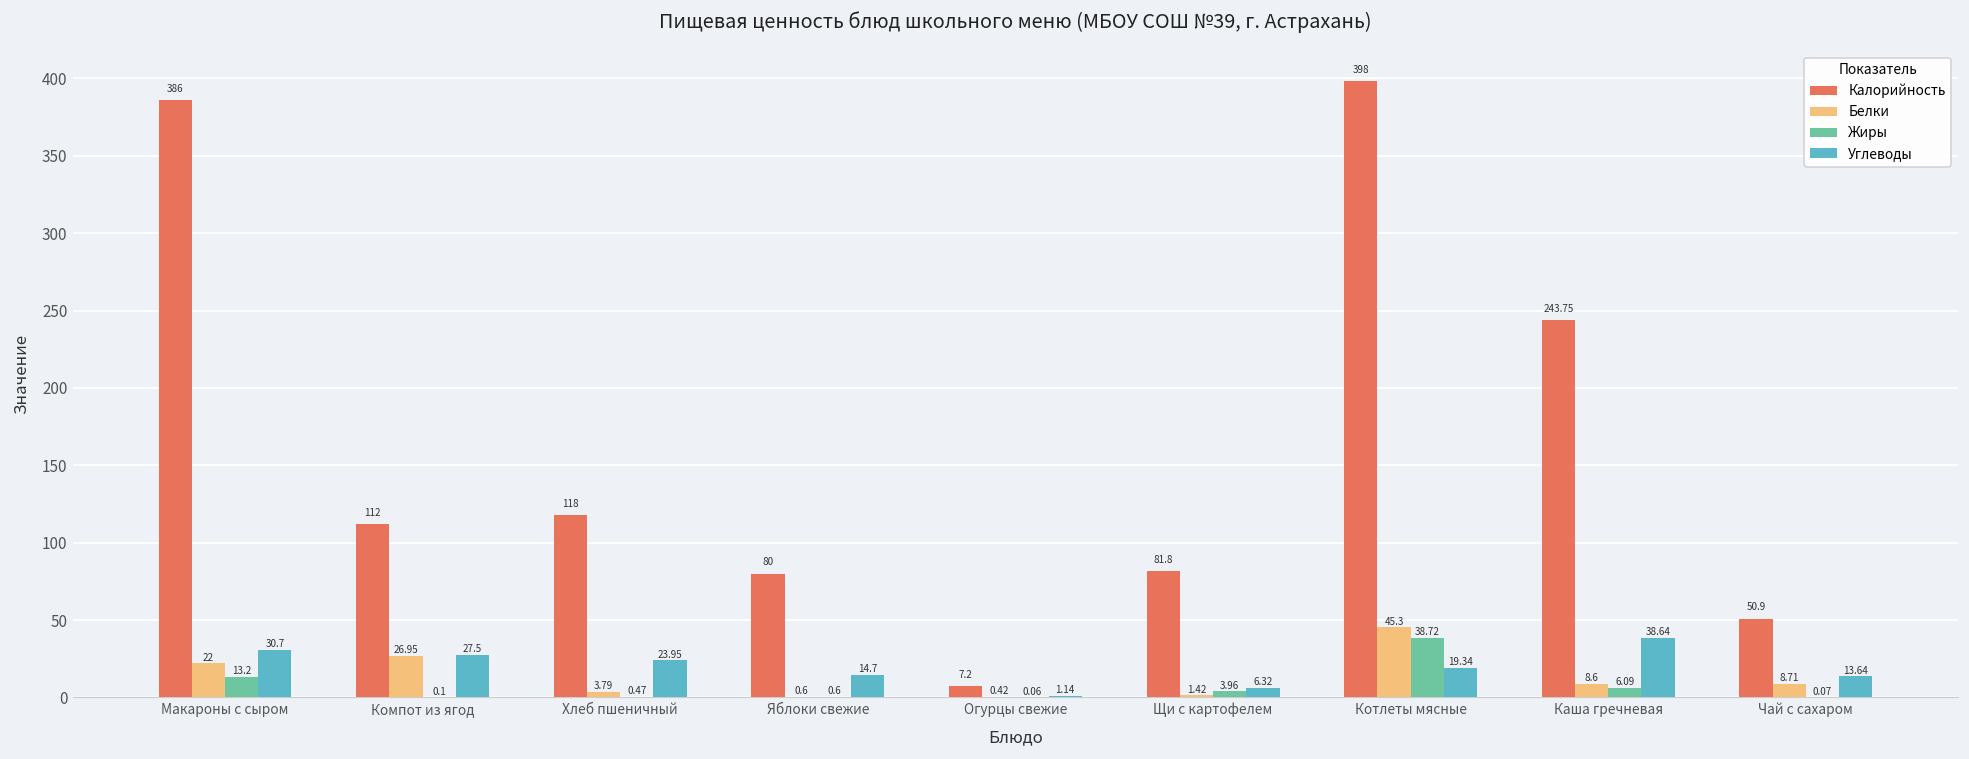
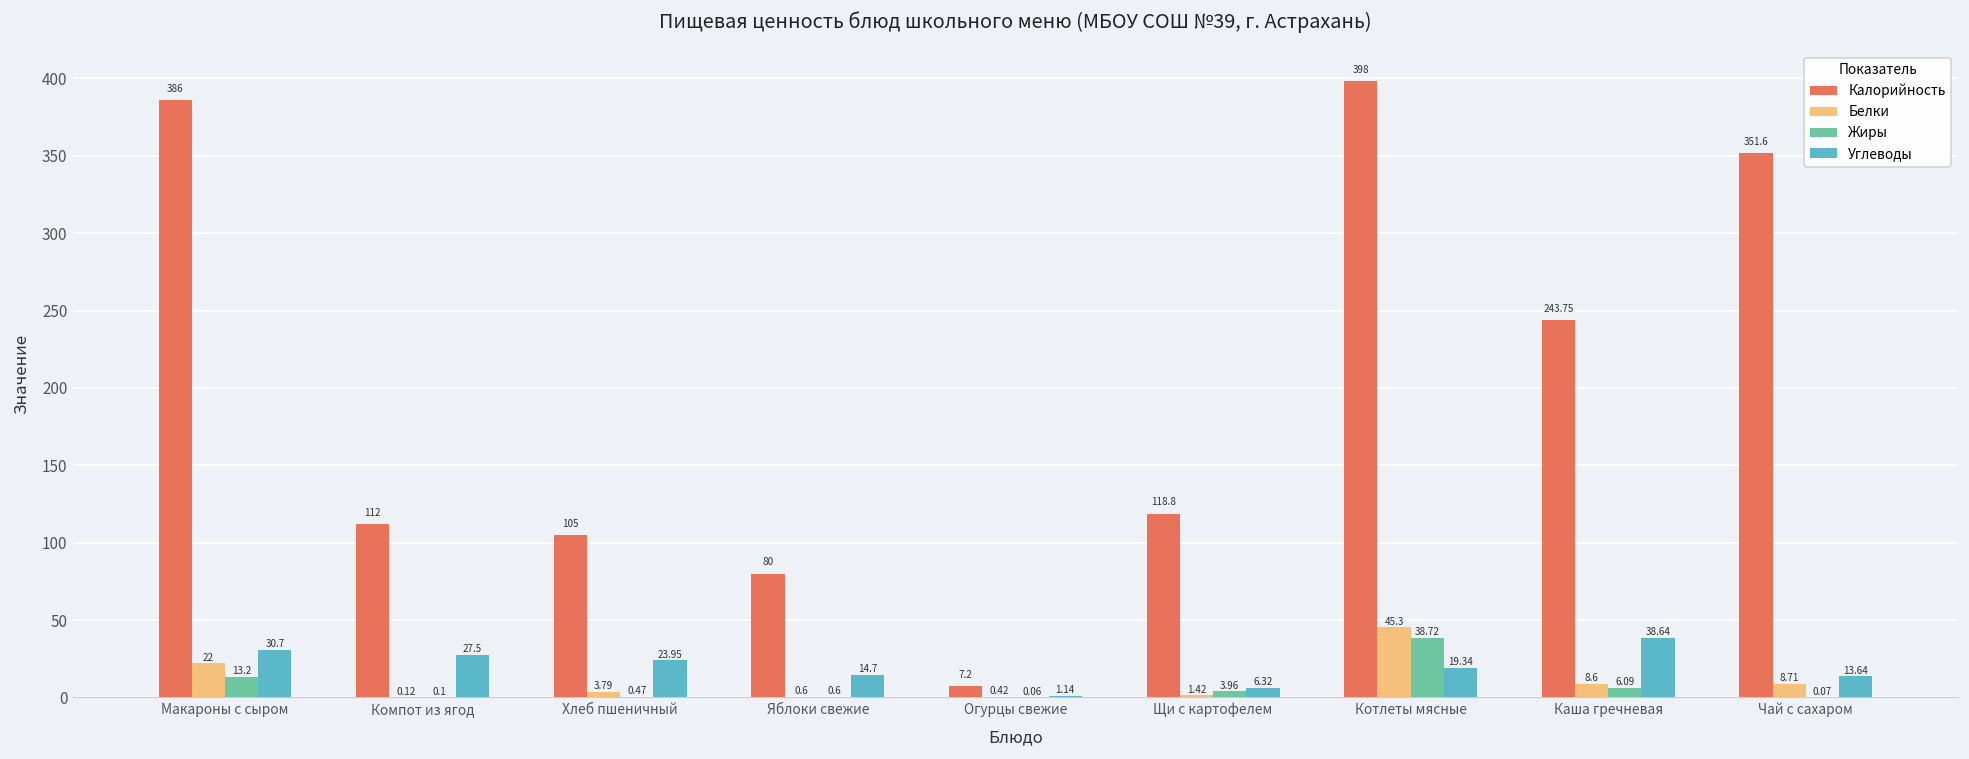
Белки, Компот из ягод: 26.95 -> 0.12
Калорийность, Хлеб пшеничный: 118 -> 105
Калорийность, Щи с картофелем: 81.8 -> 118.8
Калорийность, Чай с сахаром: 50.9 -> 351.6
